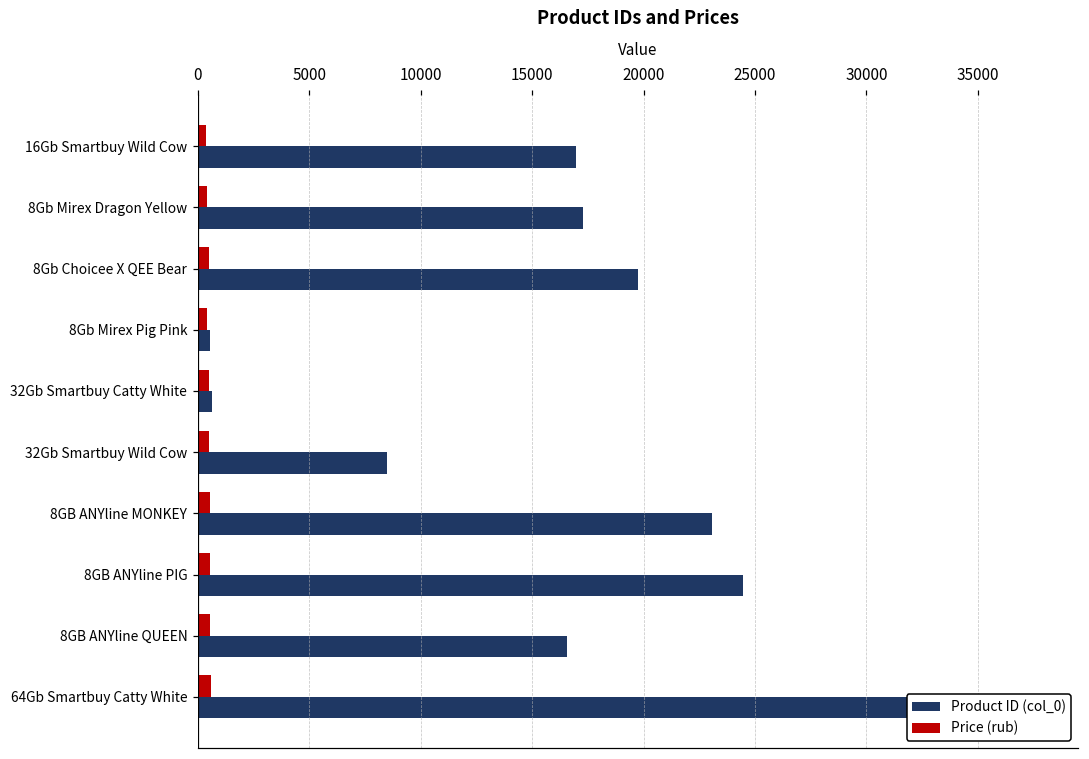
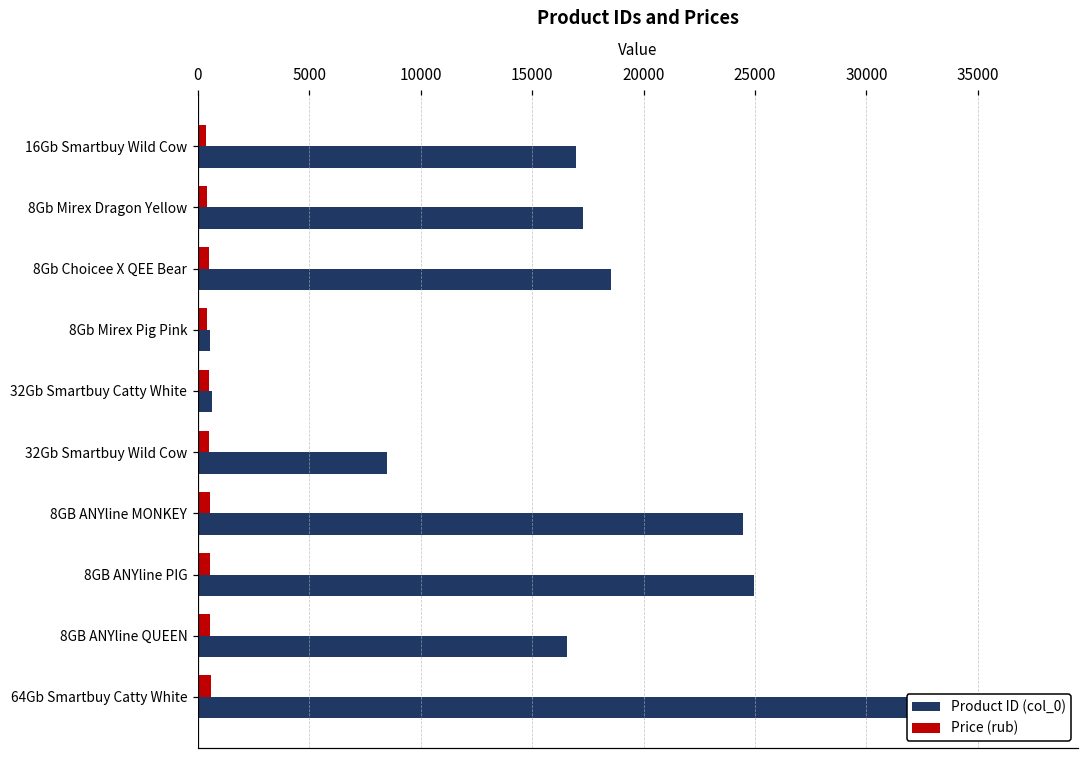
Product ID (col_0), 8Gb Choicee X QEE Bear: 19700 -> 18500
Product ID (col_0), 8GB ANYline MONKEY: 23100 -> 24500
Product ID (col_0), 8GB ANYline PIG: 24500 -> 25000
